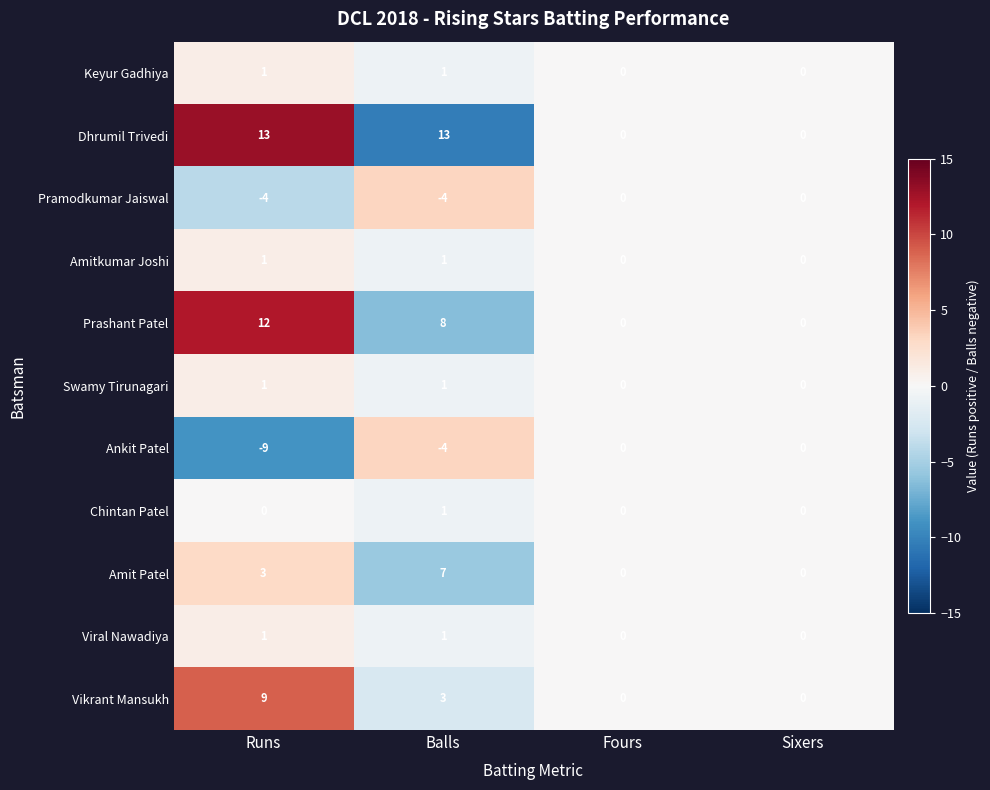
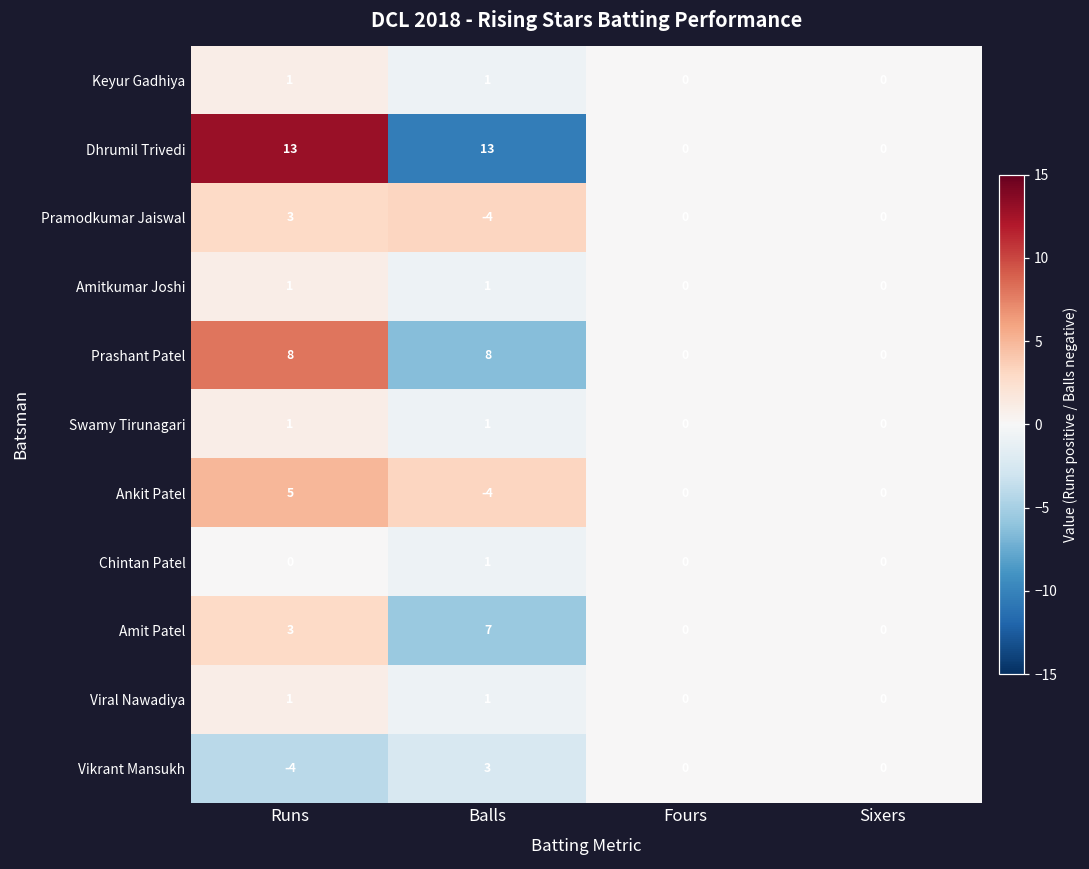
Pramodkumar Jaiswal, Runs: -4 -> 3
Prashant Patel, Runs: 12 -> 8
Ankit Patel, Runs: -9 -> 5
Vikrant Mansukh, Runs: 9 -> -4
